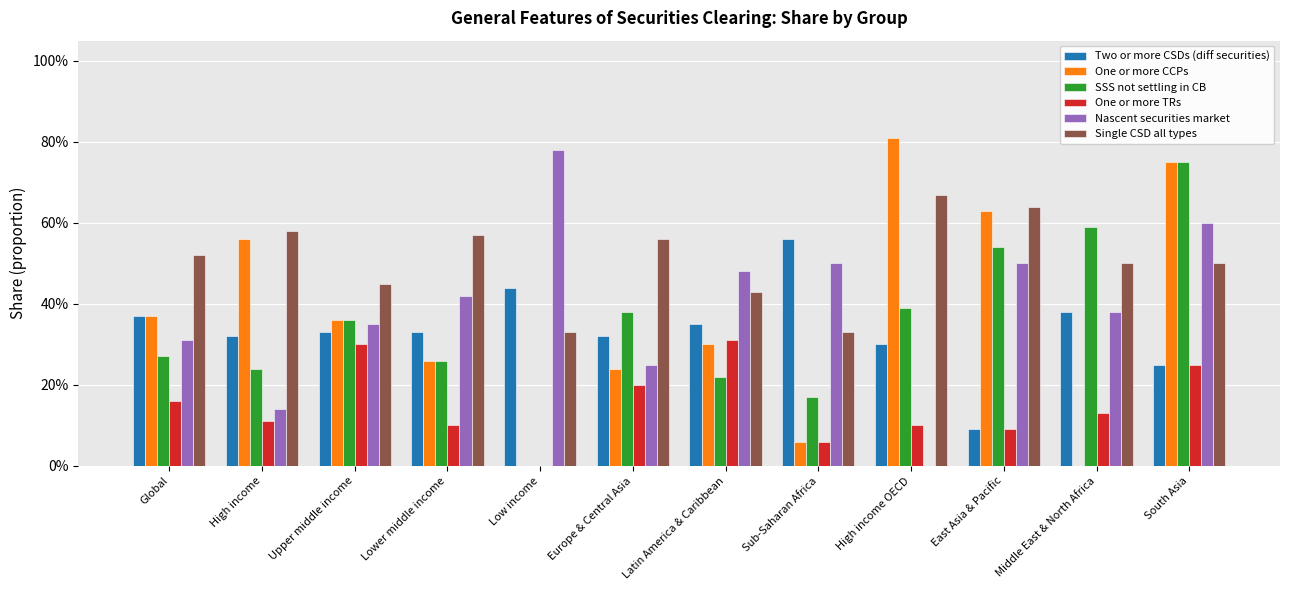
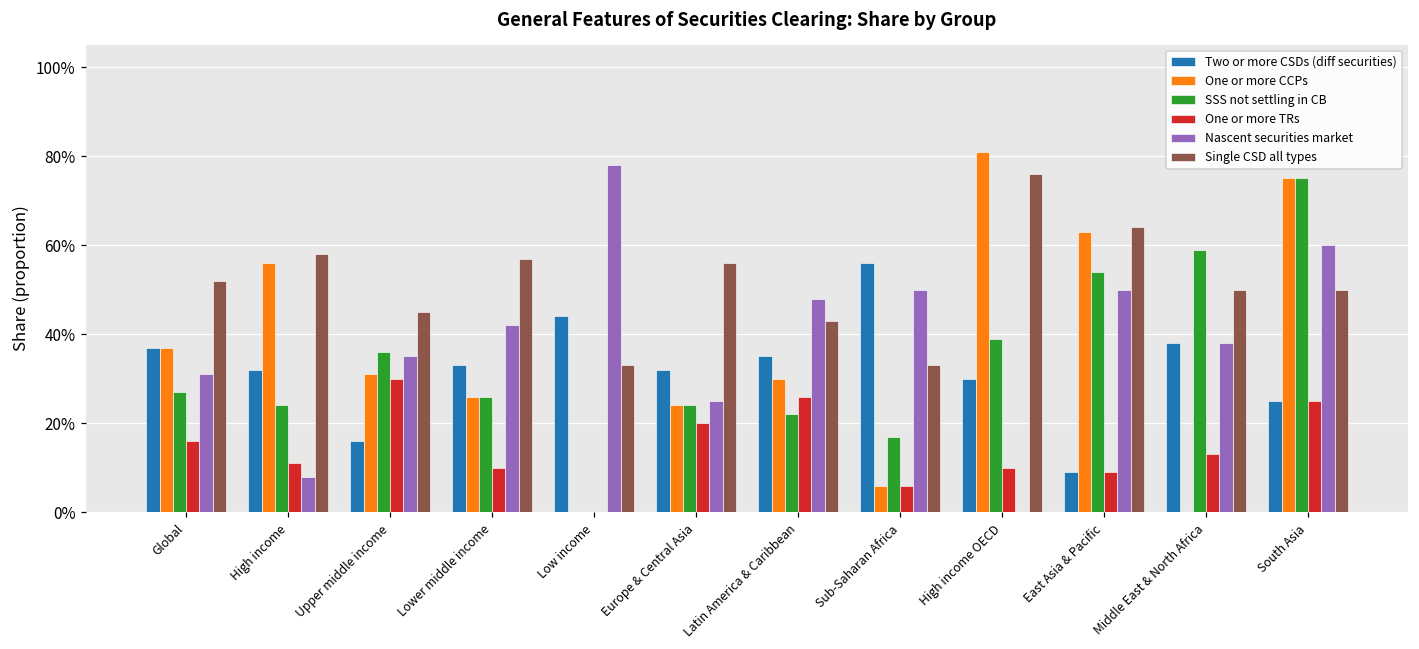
Nascent securities market, High income: 14% -> 8%
Two or more CSDs (diff securities), Upper middle income: 33% -> 16%
One or more CCPs, Upper middle income: 36% -> 31%
SSS not settling in CB, Europe & Central Asia: 38% -> 24%
One or more TRs, Latin America & Caribbean: 31% -> 26%
Single CSD all types, High income OECD: 67% -> 76%
